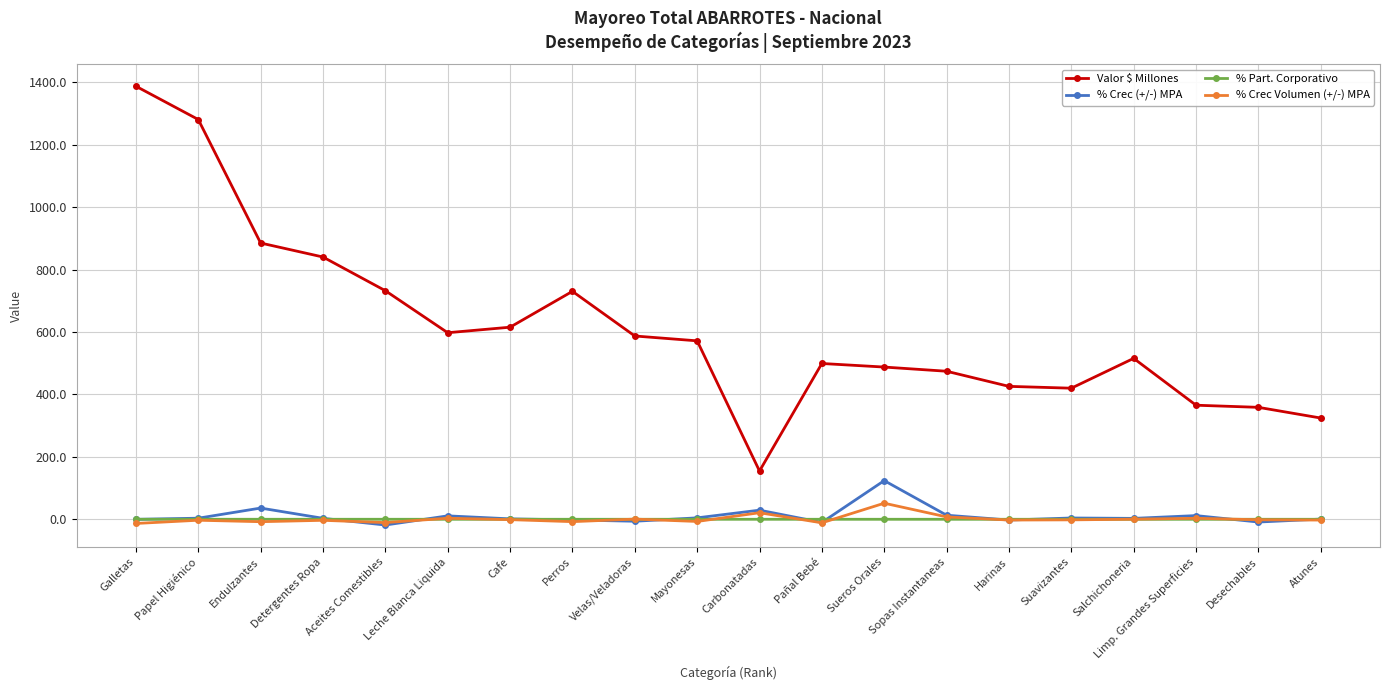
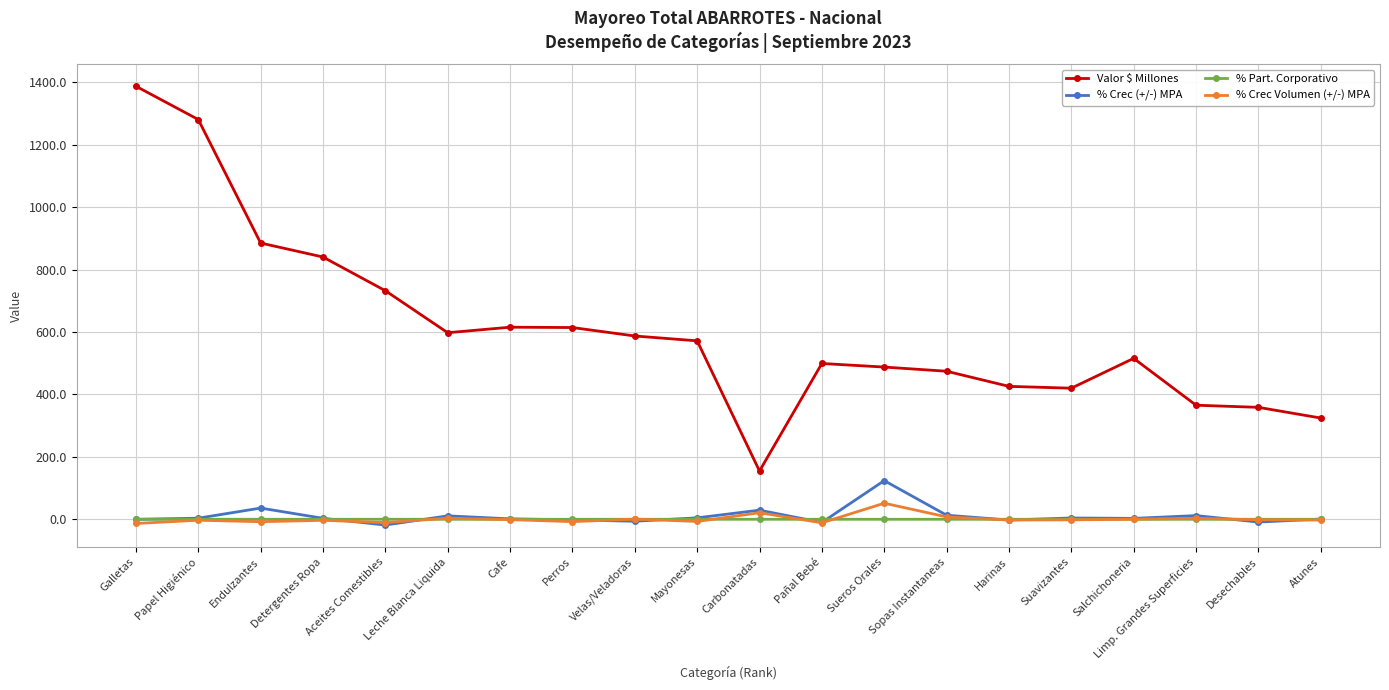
Valor $ Millones, Perros: 730 -> 610
